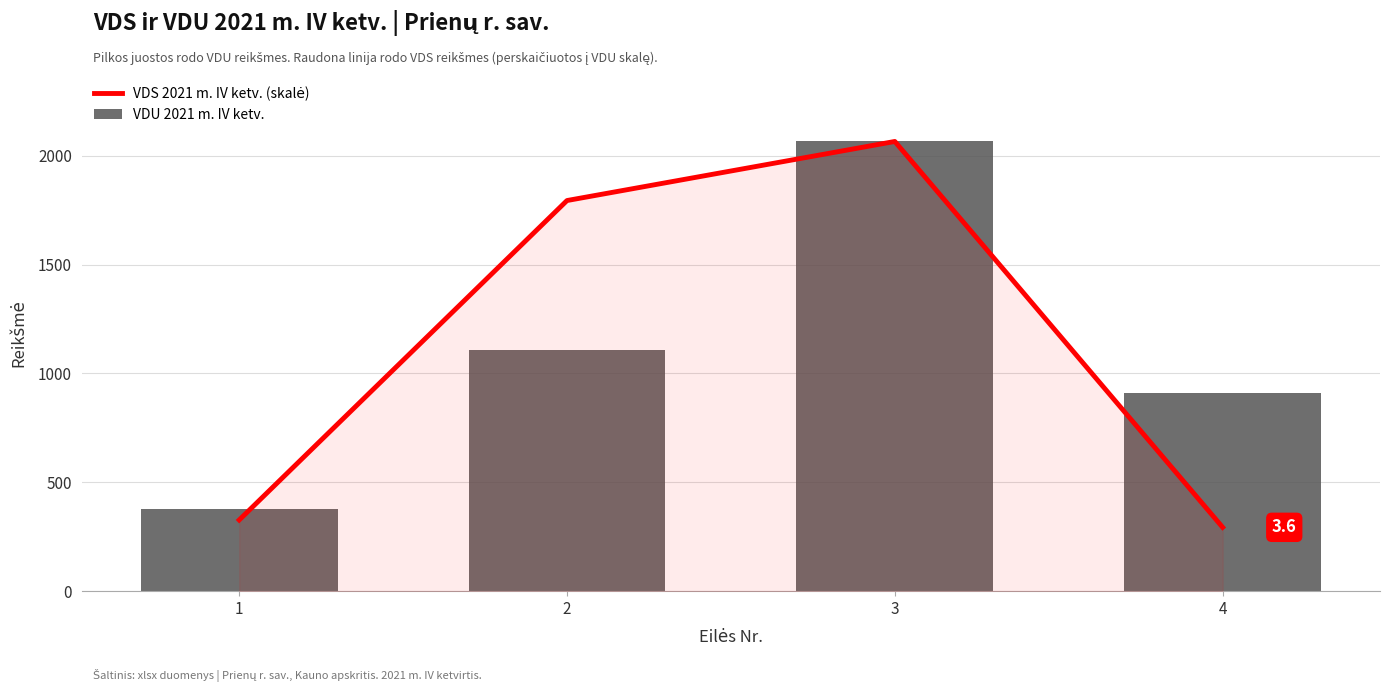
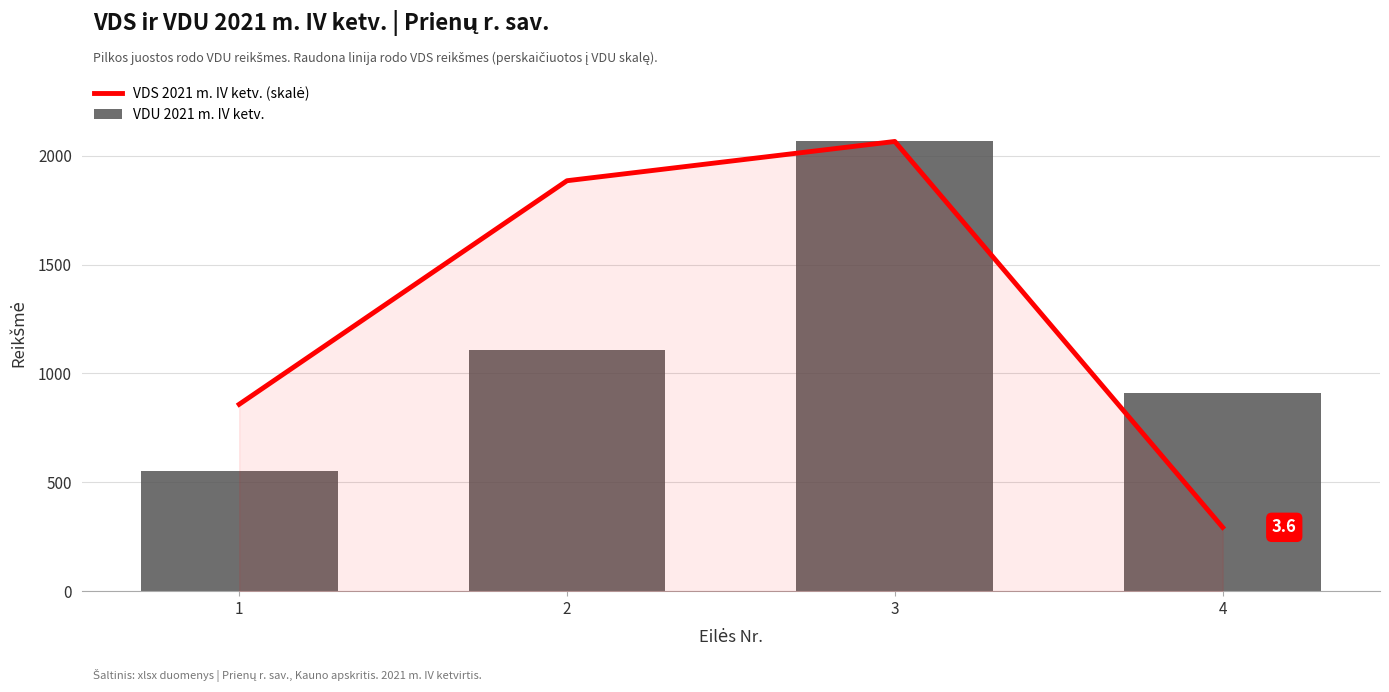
VDS 2021 m. IV ketv. (skalė), 1: 330 -> 860
VDU 2021 m. IV ketv., 1: 380 -> 550
VDS 2021 m. IV ketv. (skalė), 2: 1790 -> 1890
